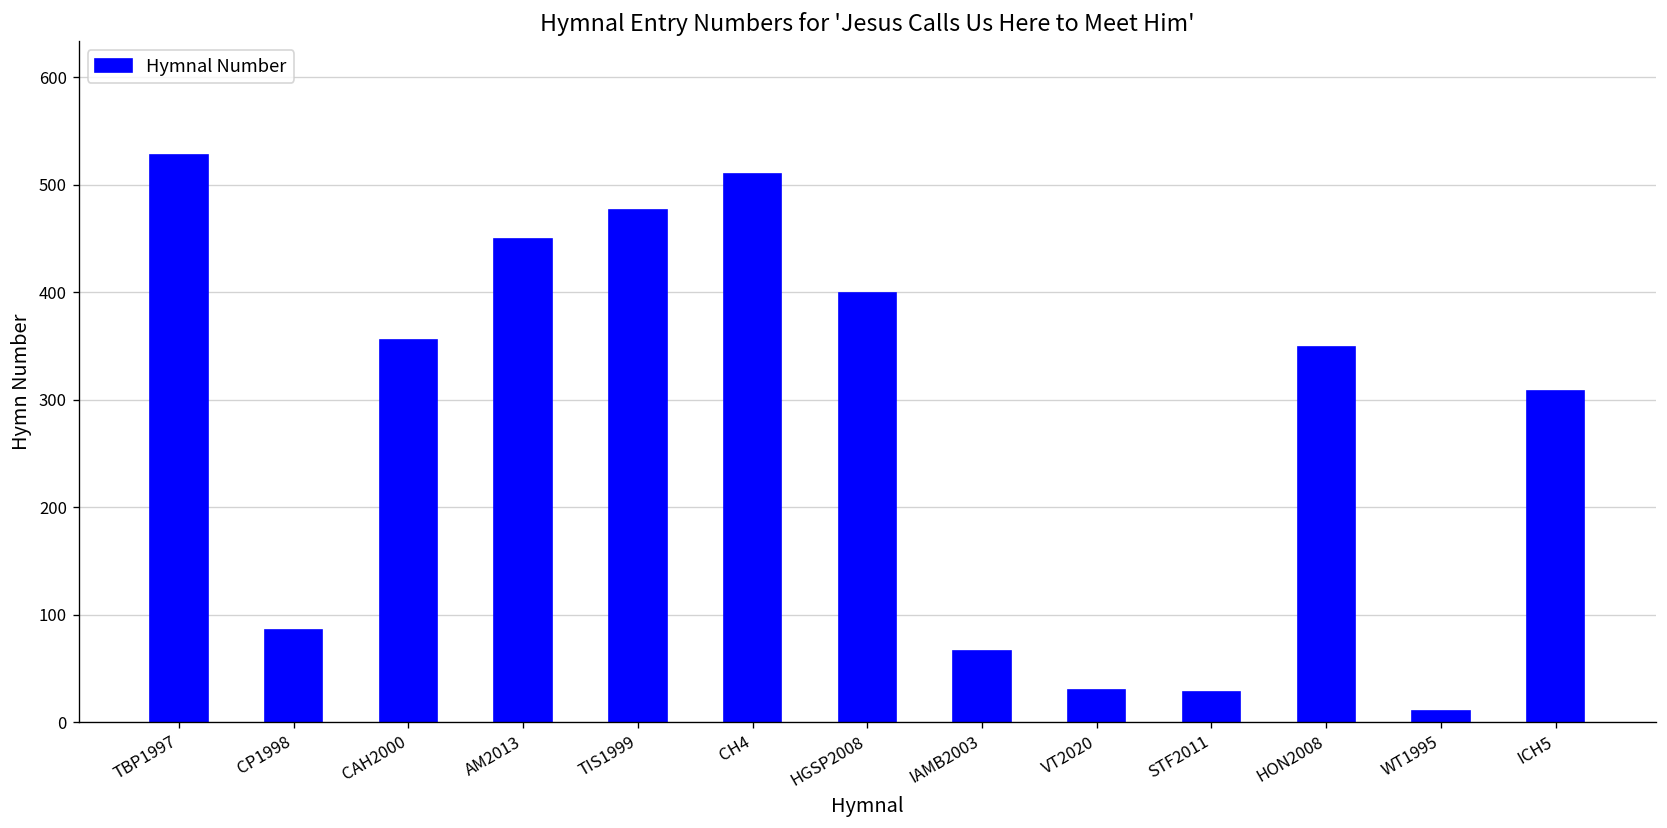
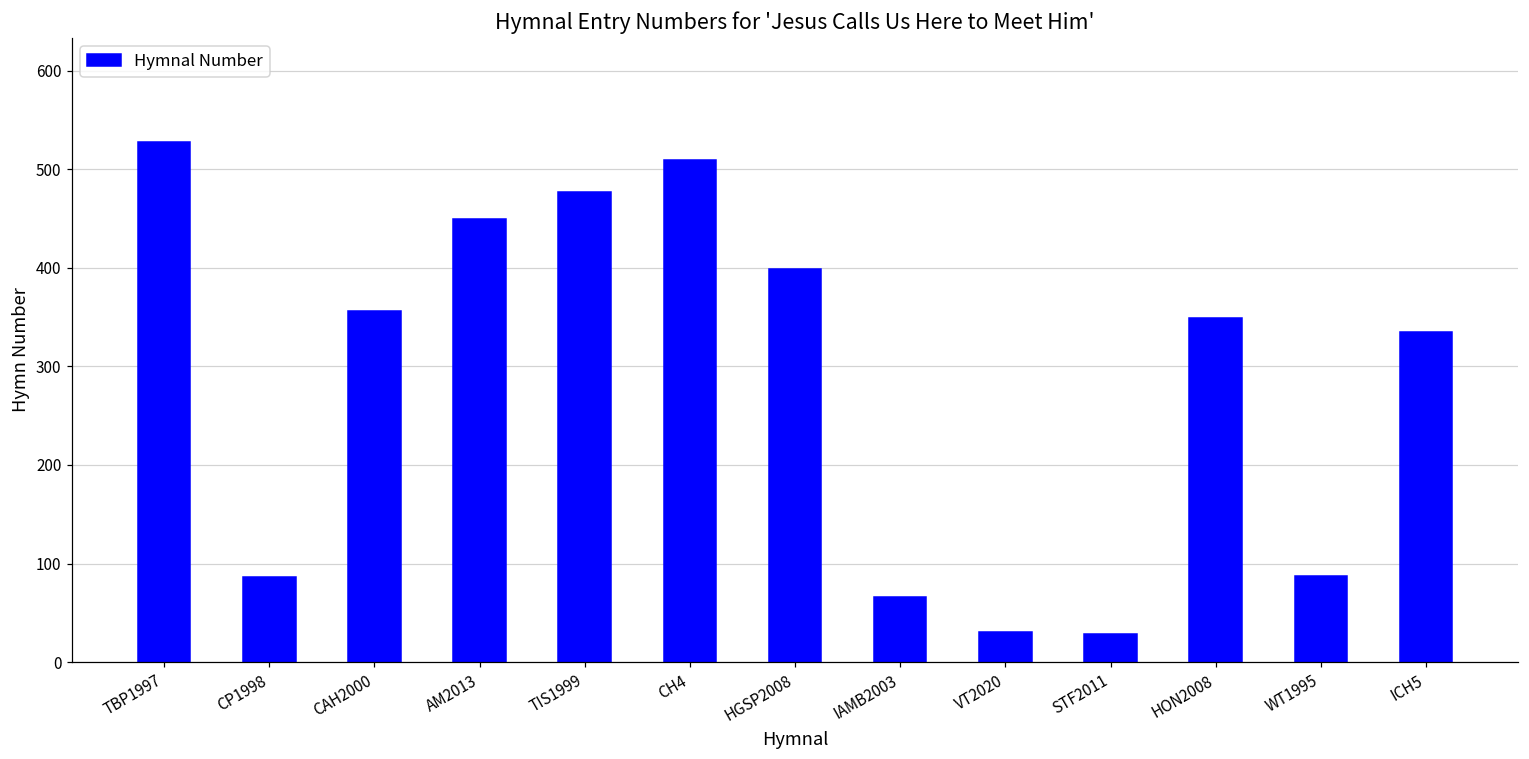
WT1995: 10 -> 90
ICH5: 310 -> 340
